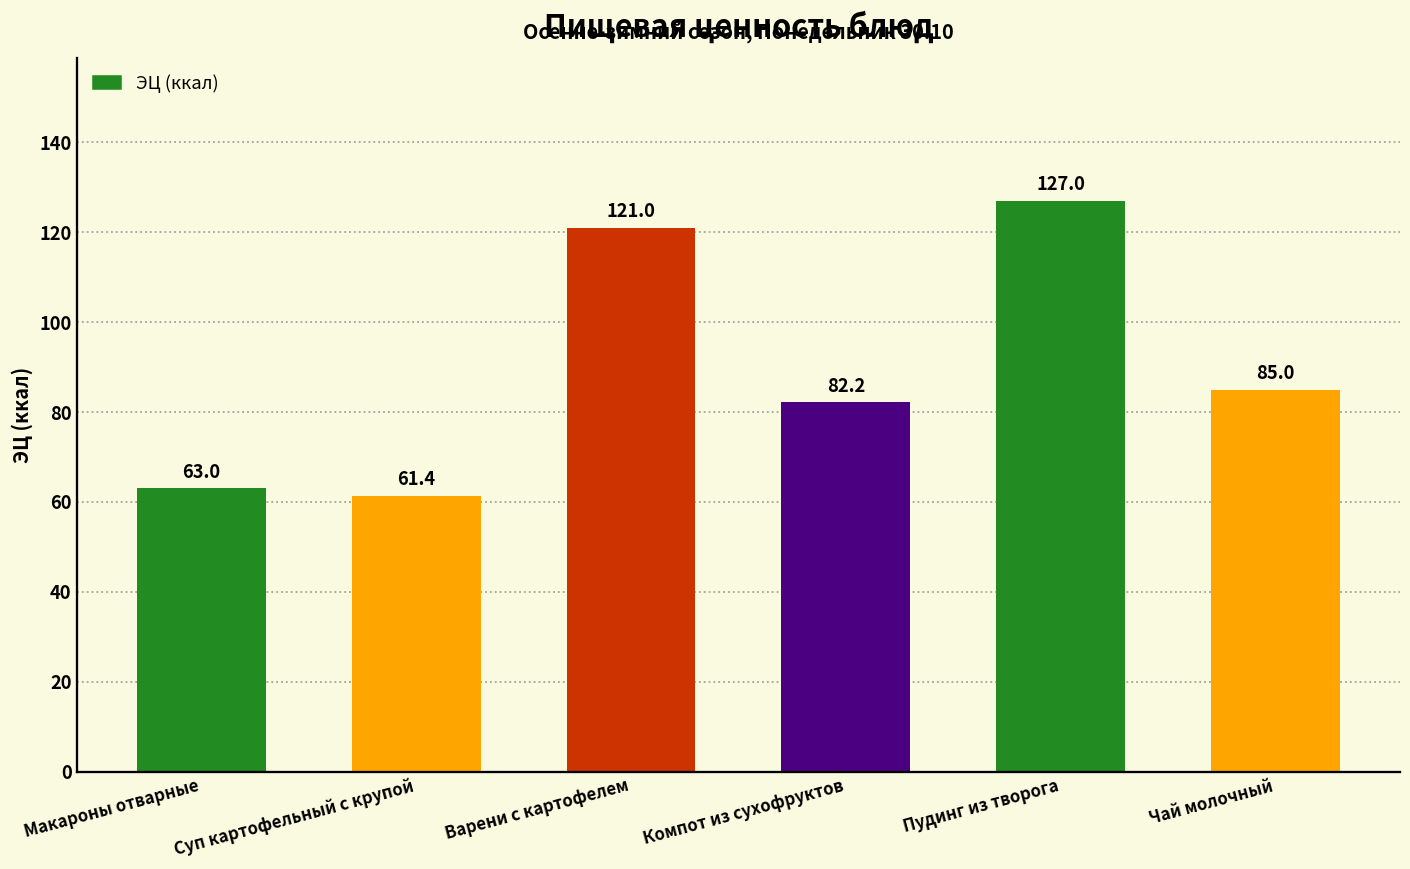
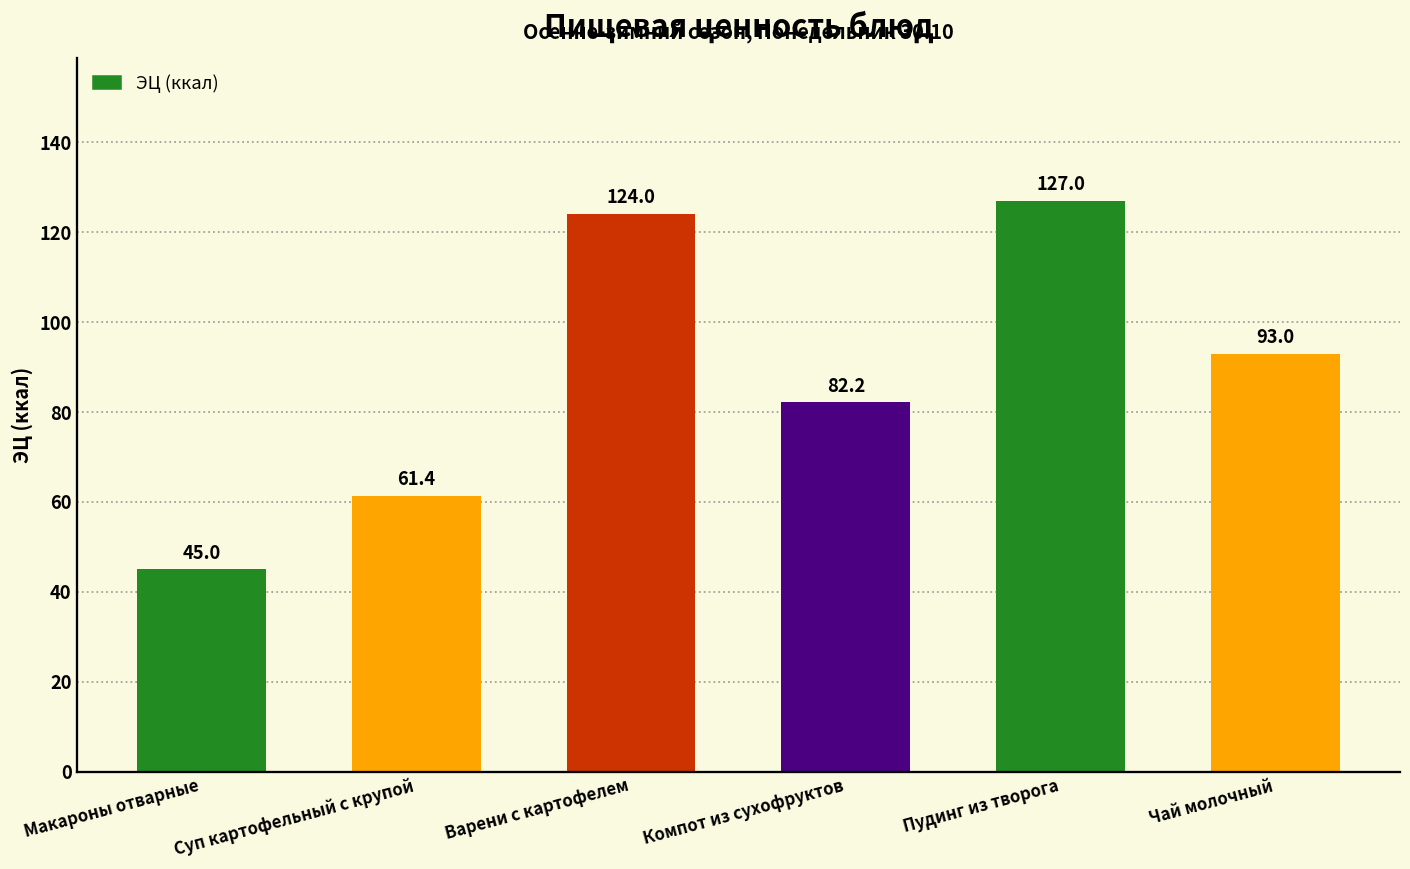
Макароны отварные: 63.0 -> 45.0
Варени с картофелем: 121.0 -> 124.0
Чай молочный: 85.0 -> 93.0
